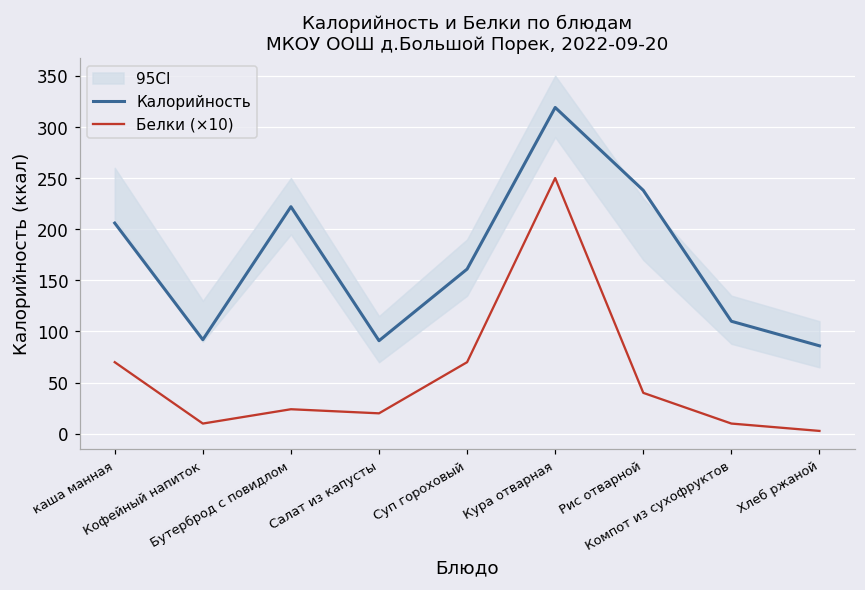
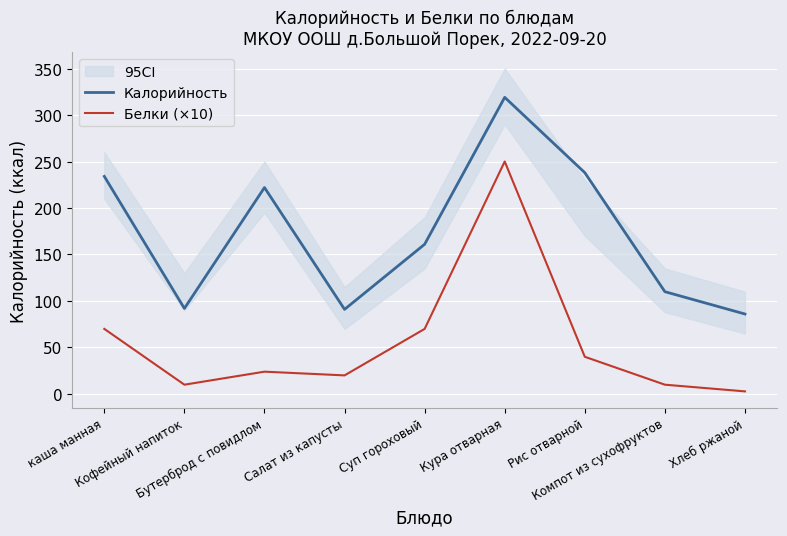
Калорийность, каша манная: 210 -> 230
